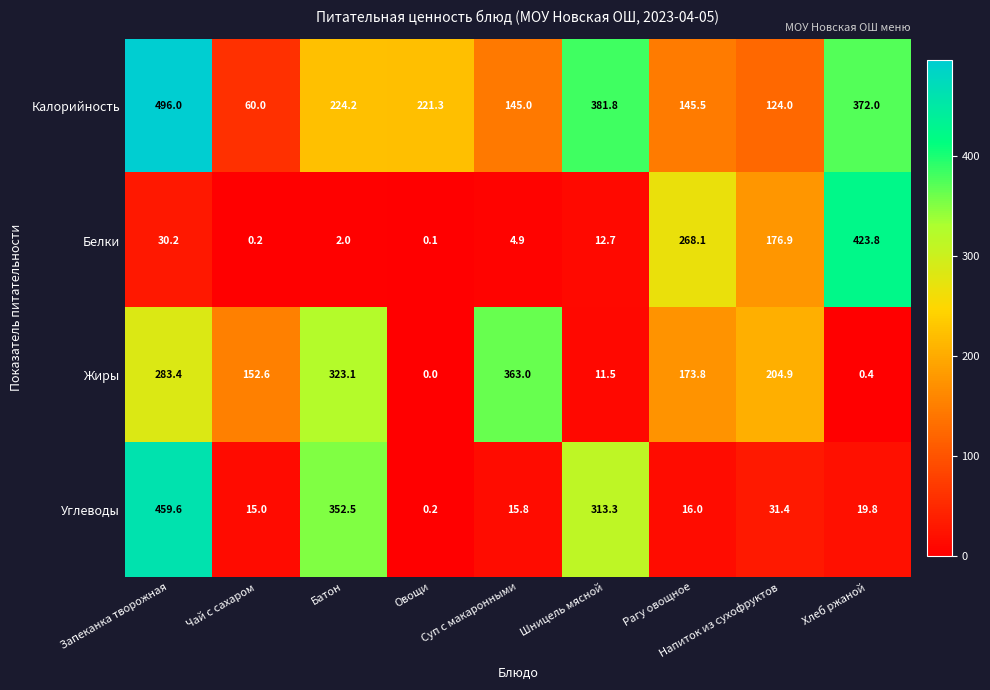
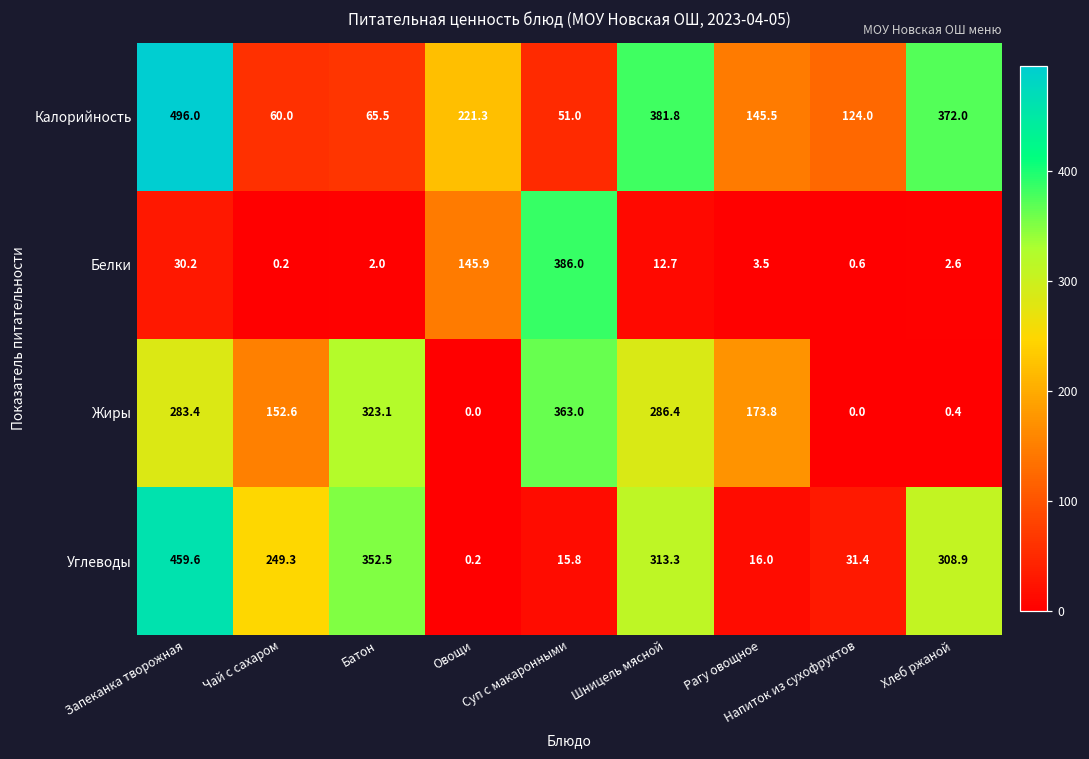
Калорийность, Батон: 224.2 -> 65.5
Калорийность, Суп с макаронными: 145.0 -> 51.0
Белки, Овощи: 0.1 -> 145.9
Белки, Суп с макаронными: 4.9 -> 386.0
Белки, Рагу овощное: 268.1 -> 3.5
Белки, Напиток из сухофруктов: 176.9 -> 0.6
Белки, Хлеб ржаной: 423.8 -> 2.6
Жиры, Шницель мясной: 11.5 -> 286.4
Жиры, Напиток из сухофруктов: 204.9 -> 0.0
Углеводы, Чай с сахаром: 15.0 -> 249.3
Углеводы, Хлеб ржаной: 19.8 -> 308.9
